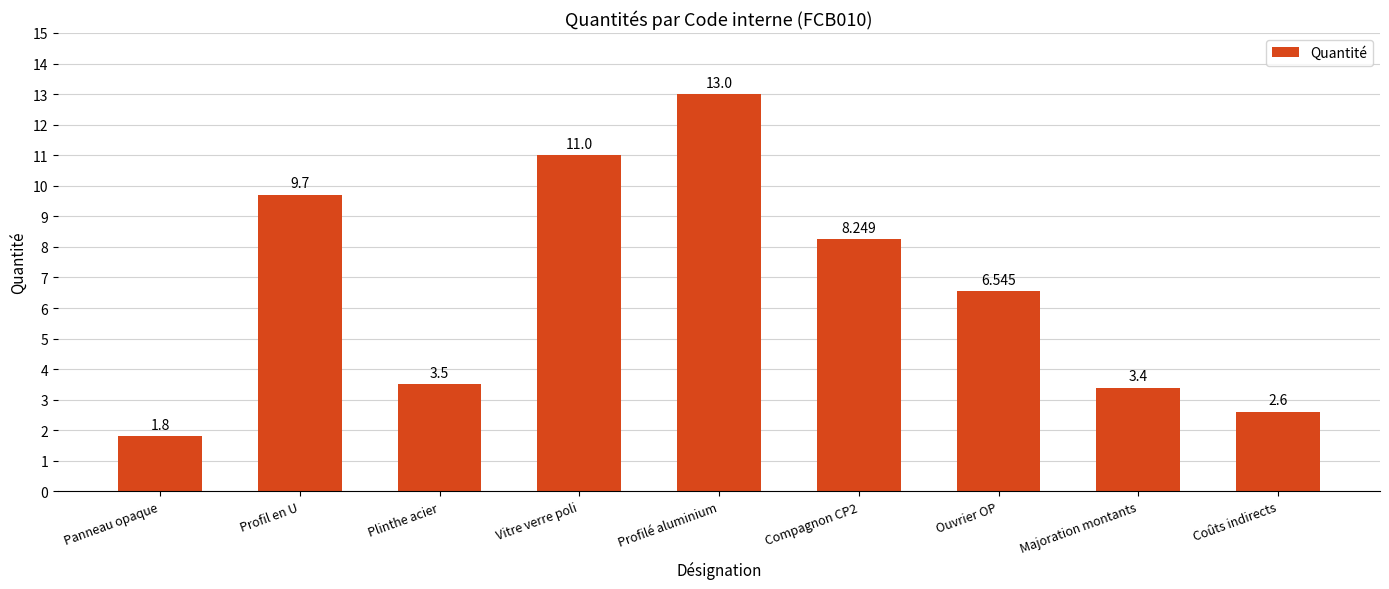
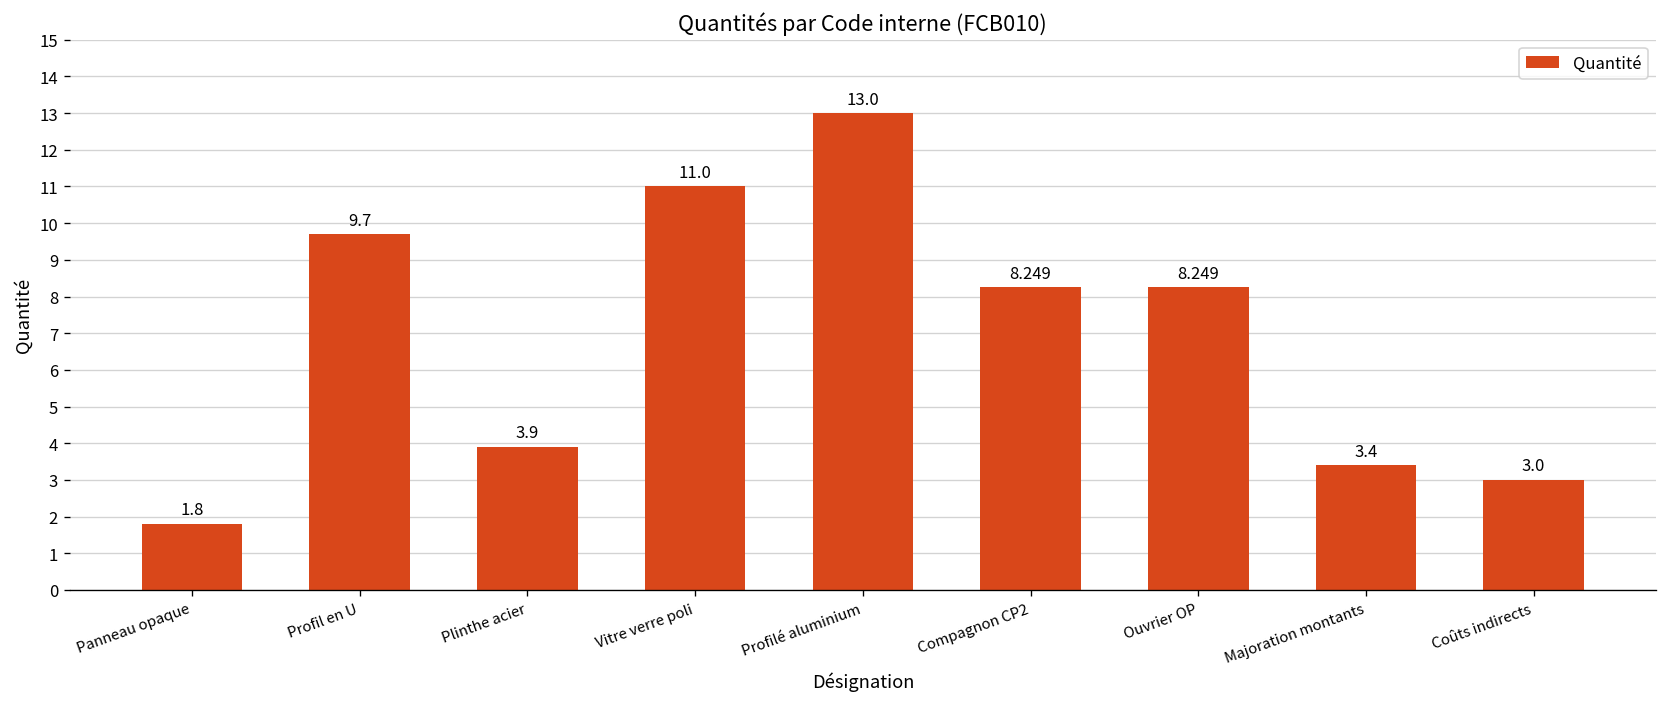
Plinthe acier: 3.5 -> 3.9
Ouvrier OP: 6.545 -> 8.249
Coûts indirects: 2.6 -> 3.0
